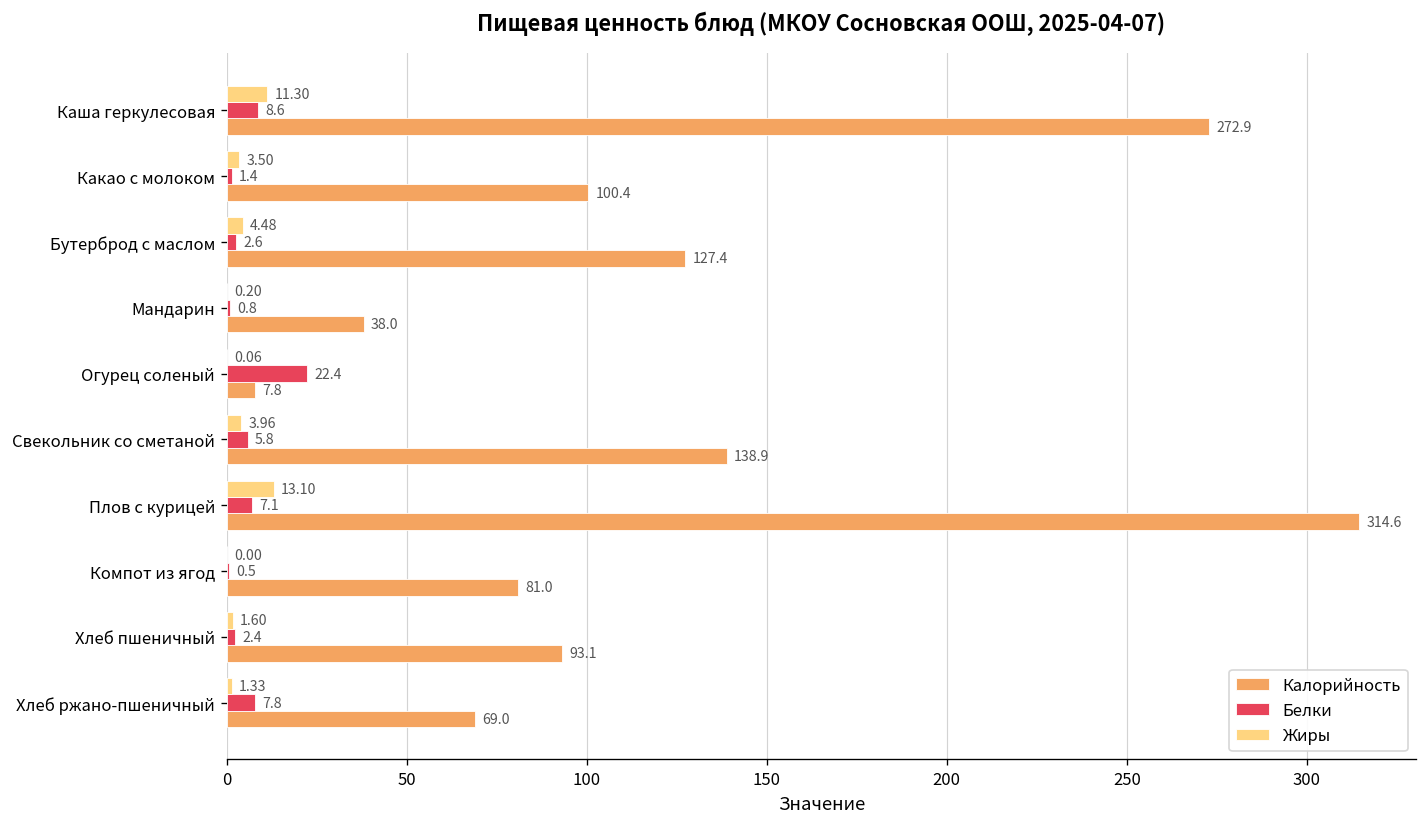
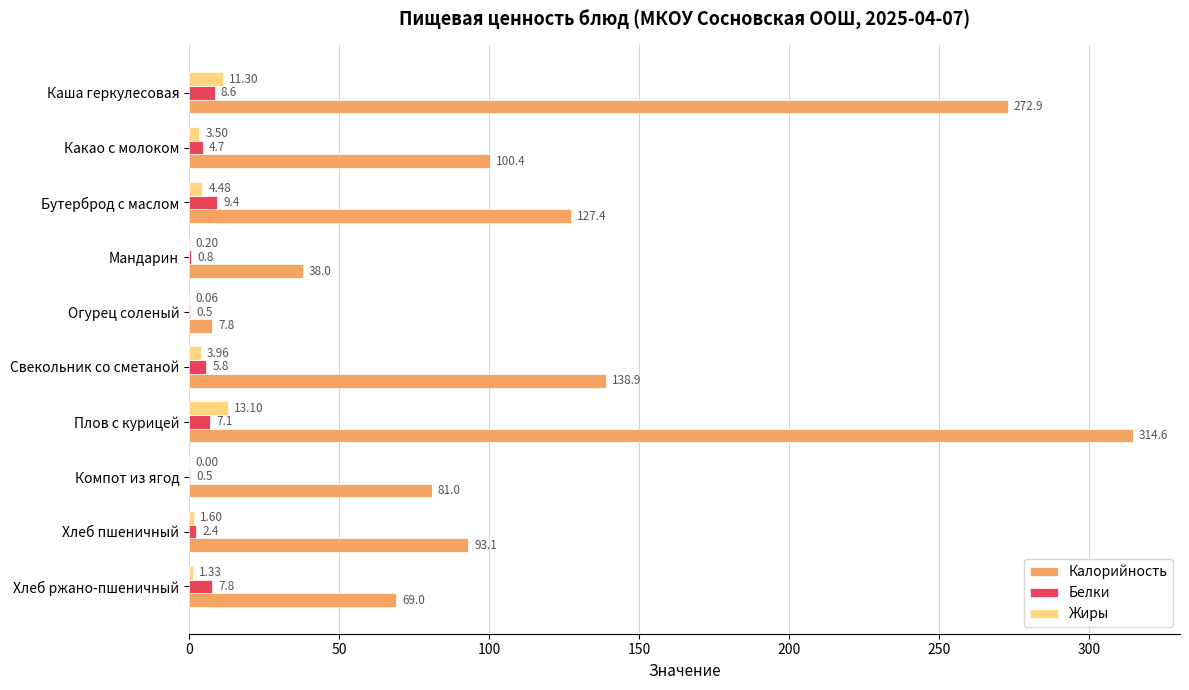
Белки, Какао с молоком: 1.4 -> 4.7
Белки, Бутерброд с маслом: 2.6 -> 9.4
Белки, Огурец соленый: 22.4 -> 0.5
